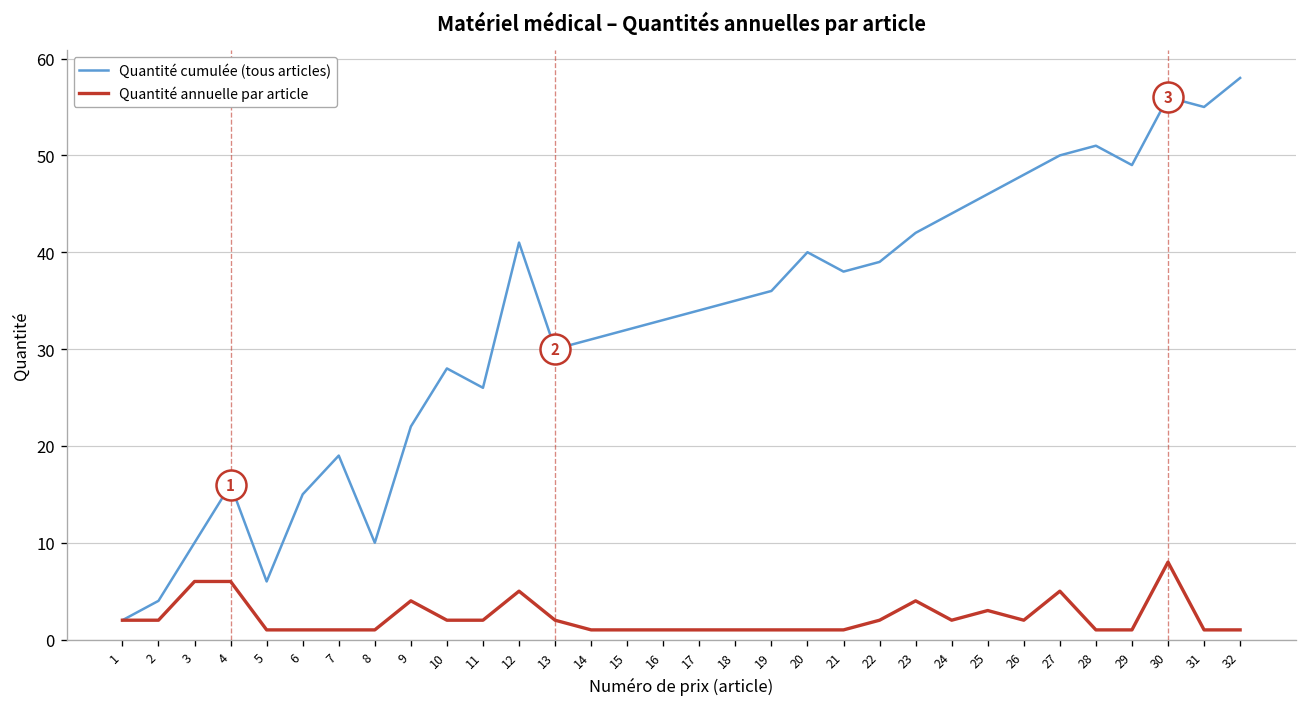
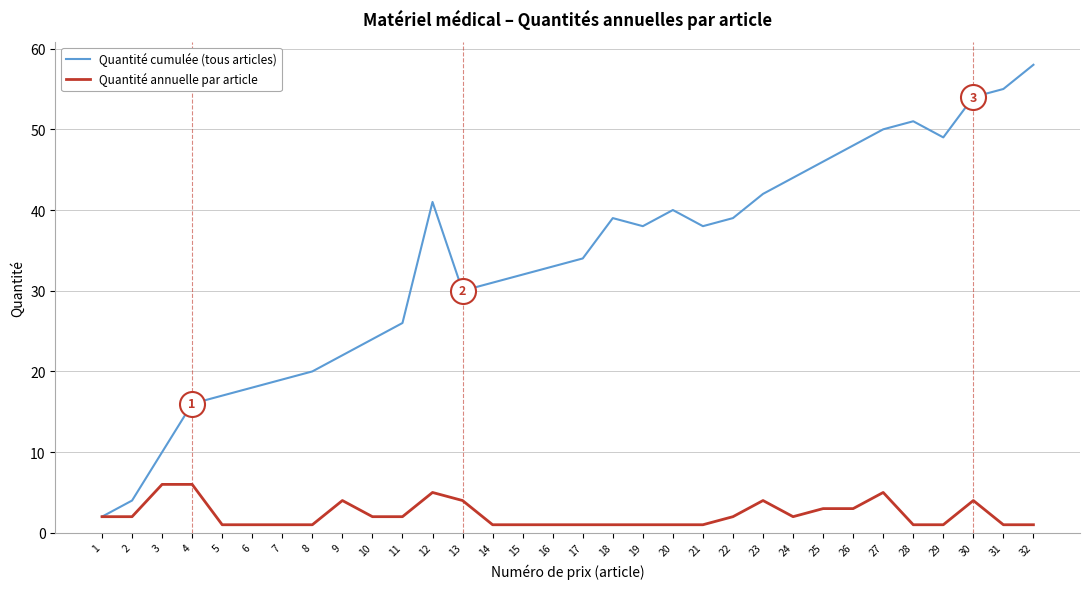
Quantité cumulée (tous articles), 5: 6 -> 17
Quantité cumulée (tous articles), 6: 15 -> 18
Quantité cumulée (tous articles), 8: 10 -> 20
Quantité cumulée (tous articles), 10: 28 -> 24
Quantité annuelle par article, 13: 2 -> 4
Quantité cumulée (tous articles), 18: 35 -> 39
Quantité cumulée (tous articles), 19: 36 -> 38
Quantité annuelle par article, 26: 2 -> 3
Quantité cumulée (tous articles), 30: 56 -> 54
Quantité annuelle par article, 30: 8 -> 4
